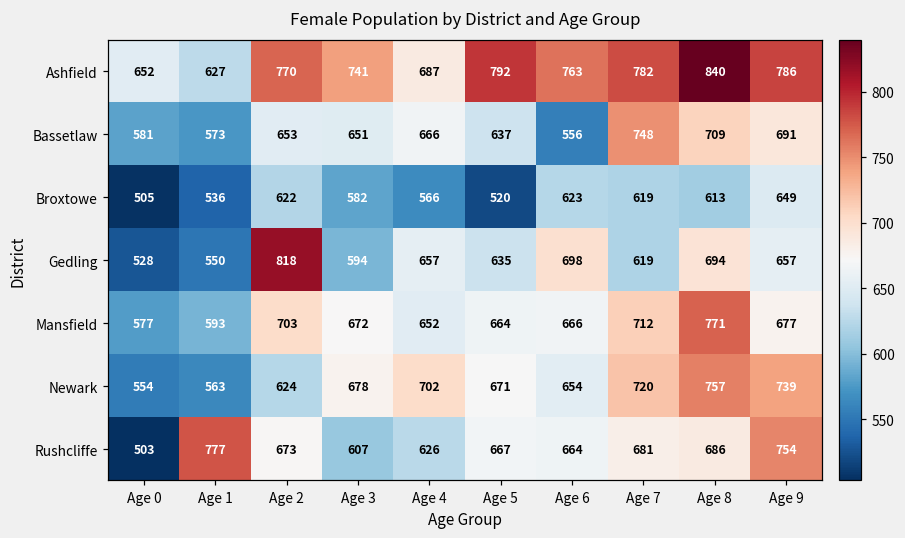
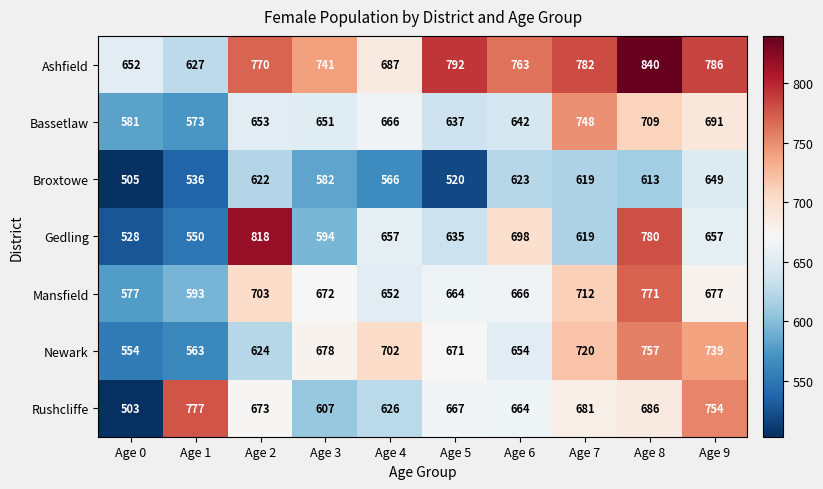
Bassetlaw, Age 6: 556 -> 642
Gedling, Age 8: 694 -> 780
